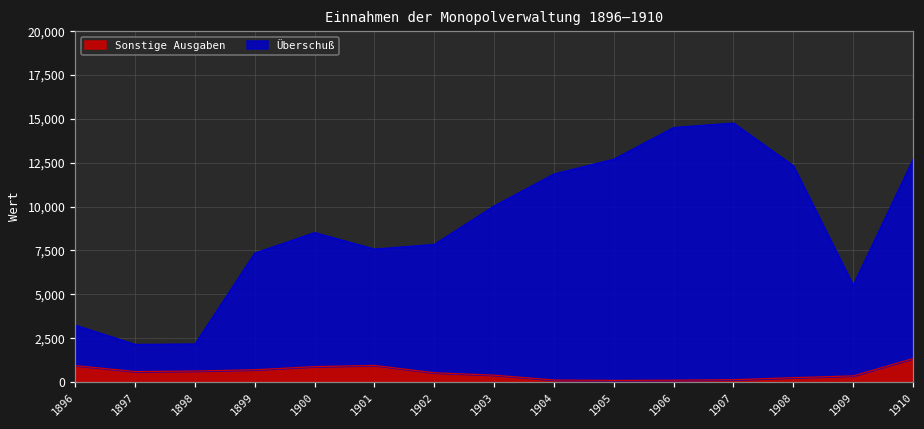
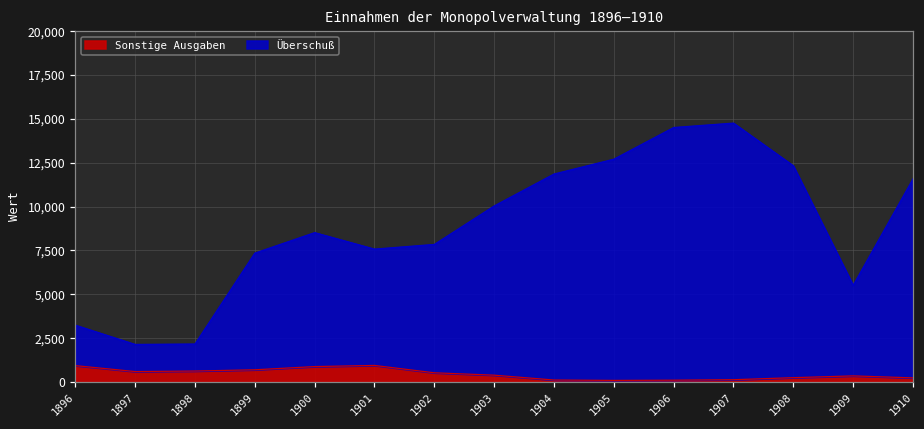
Sonstige Ausgaben, 1910: 1,300 -> 200
